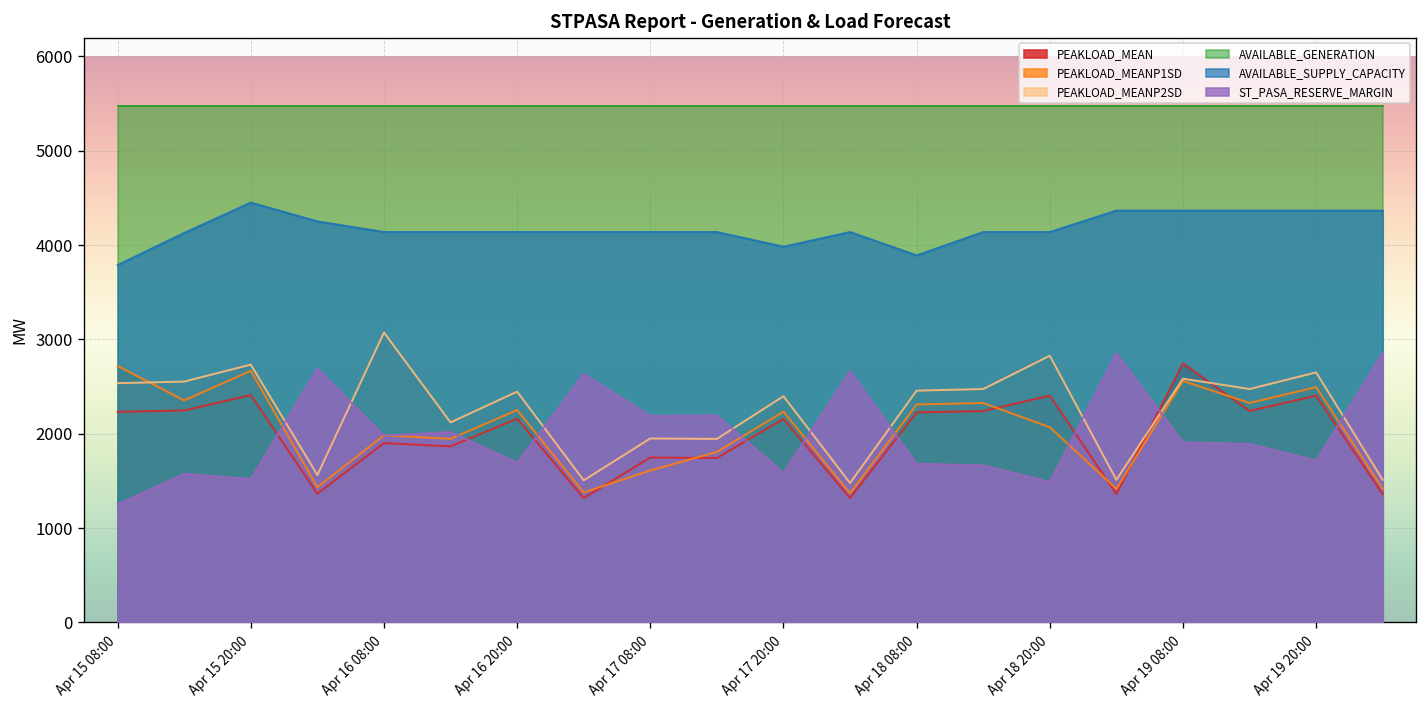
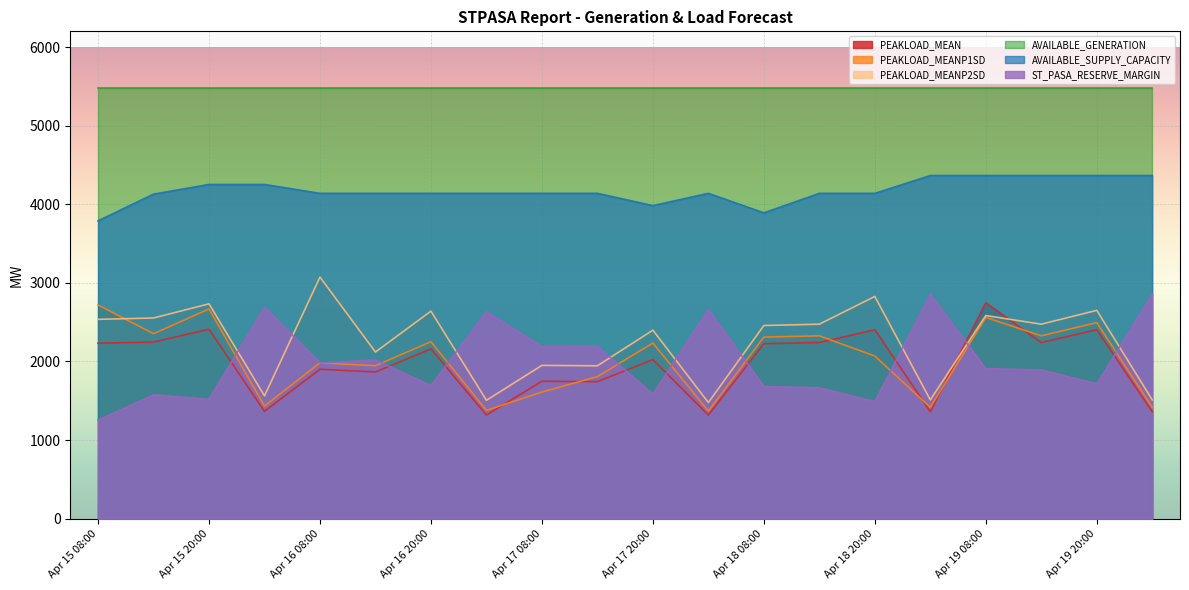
AVAILABLE_SUPPLY_CAPACITY, Apr 15 20:00: 4500 -> 4300
PEAKLOAD_MEANP2SD, Apr 16 20:00: 2400 -> 2600
PEAKLOAD_MEAN, Apr 17 20:00: 2200 -> 2000
